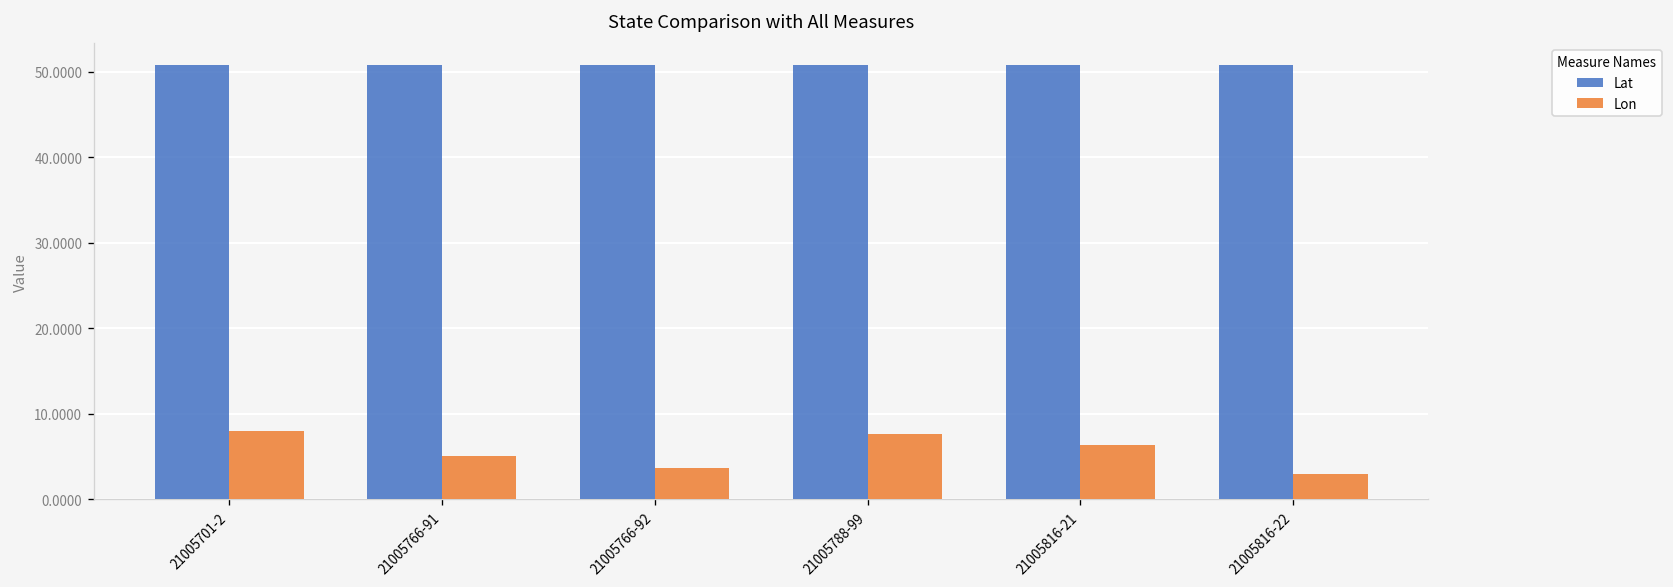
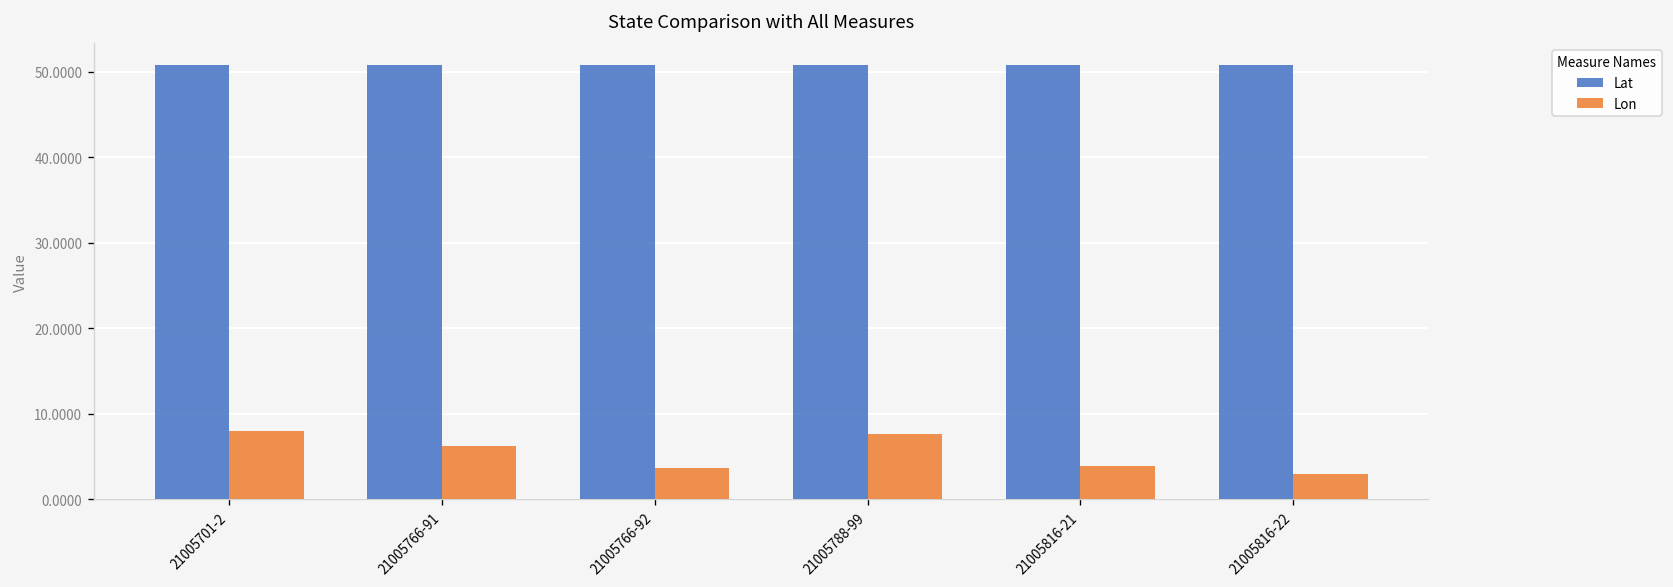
Lon, 21005766-91: 5 -> 6
Lon, 21005816-21: 6 -> 4
